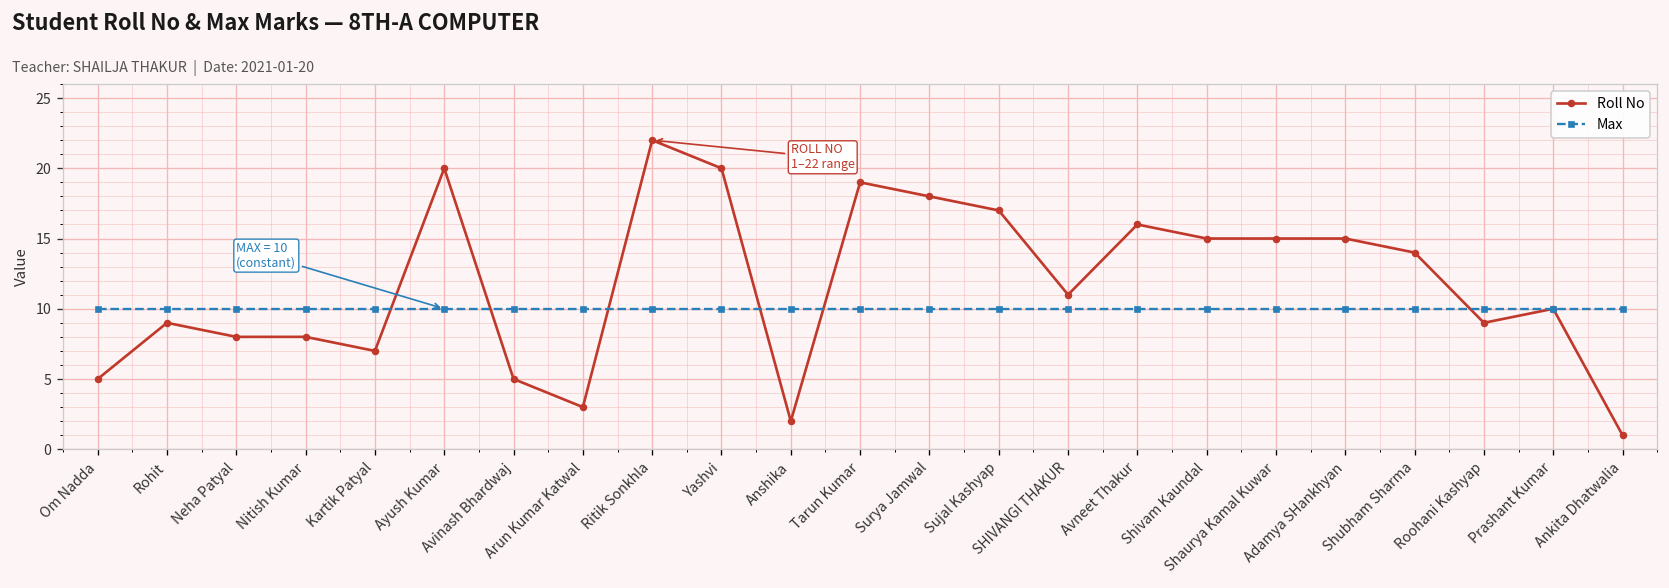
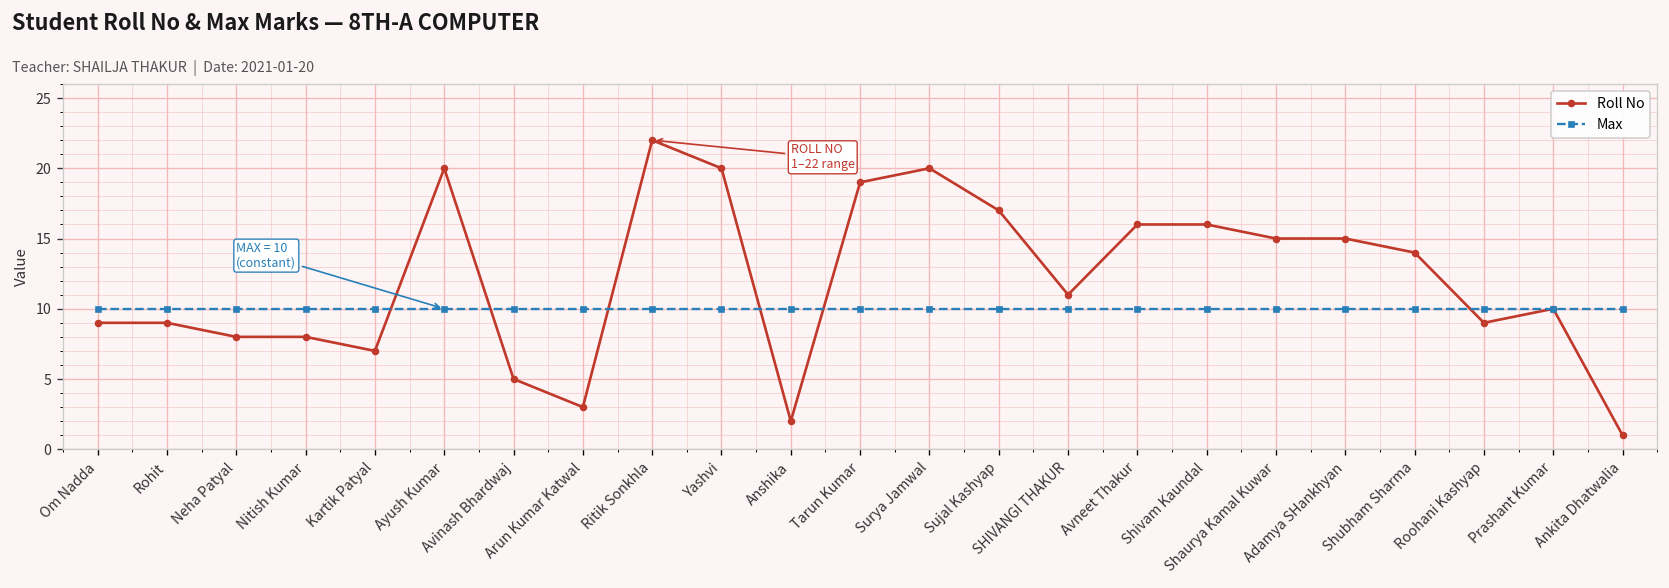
Roll No, Om Nadda: 5 -> 9
Roll No, Surya Jamwal: 18 -> 20
Roll No, Shivam Kaundal: 15 -> 16
